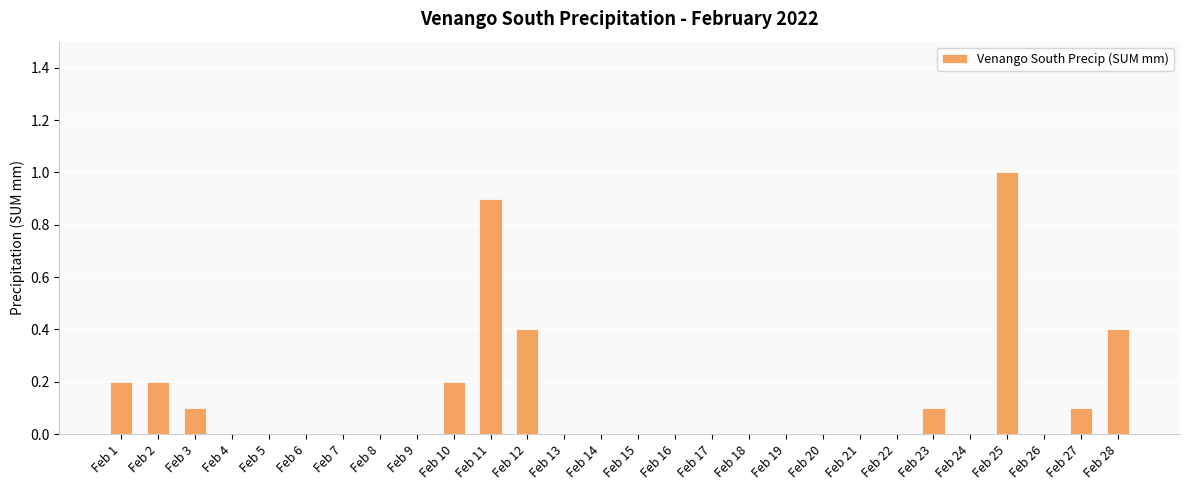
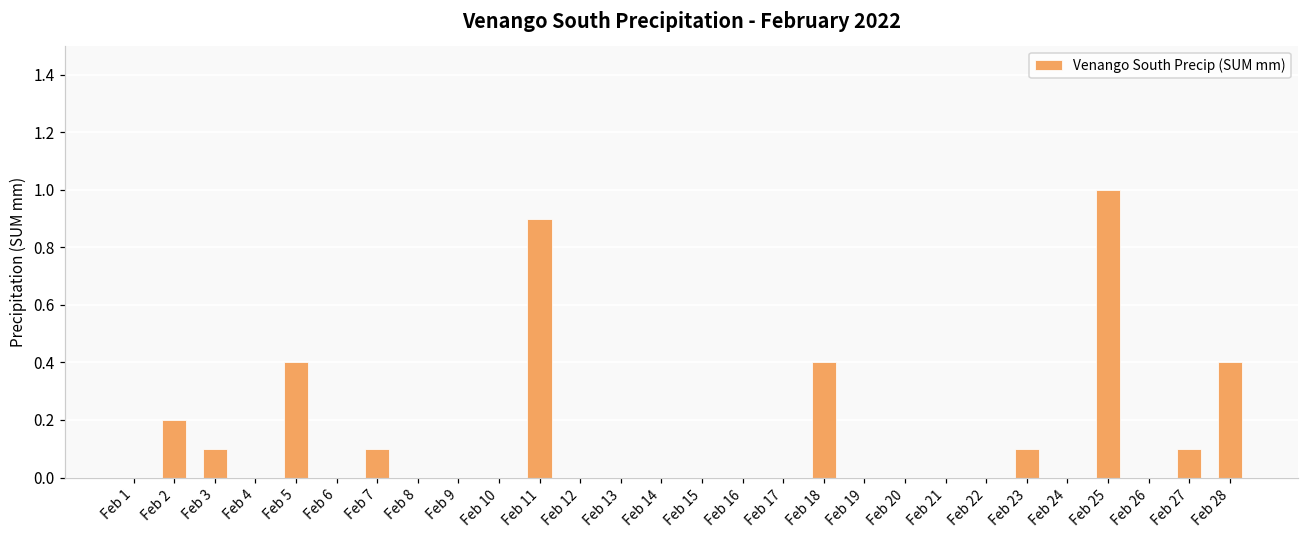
Feb 1: 0.2 -> 0.0
Feb 5: 0.0 -> 0.4
Feb 7: 0.0 -> 0.1
Feb 10: 0.2 -> 0.0
Feb 12: 0.4 -> 0.0
Feb 18: 0.0 -> 0.4
